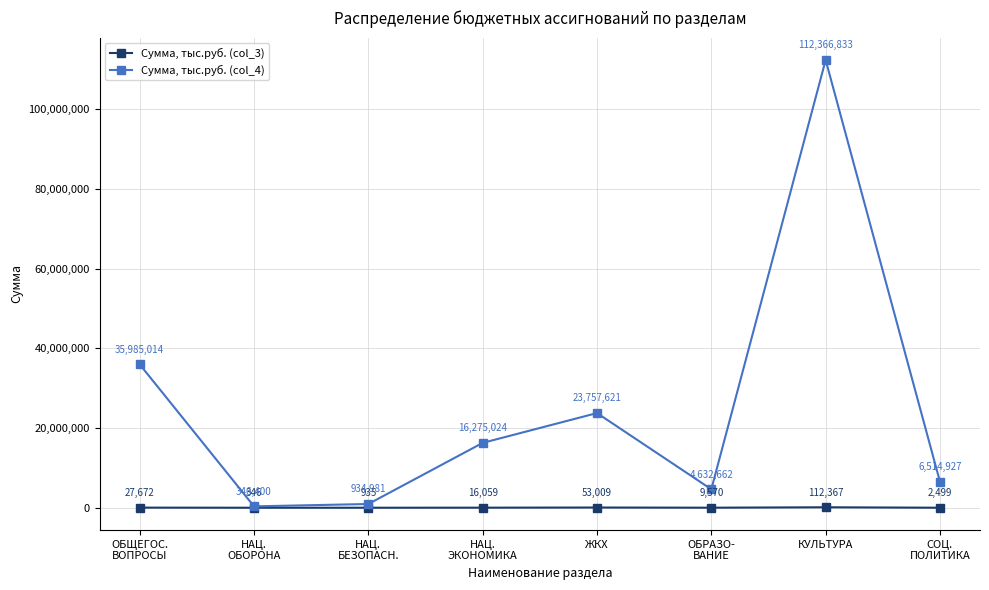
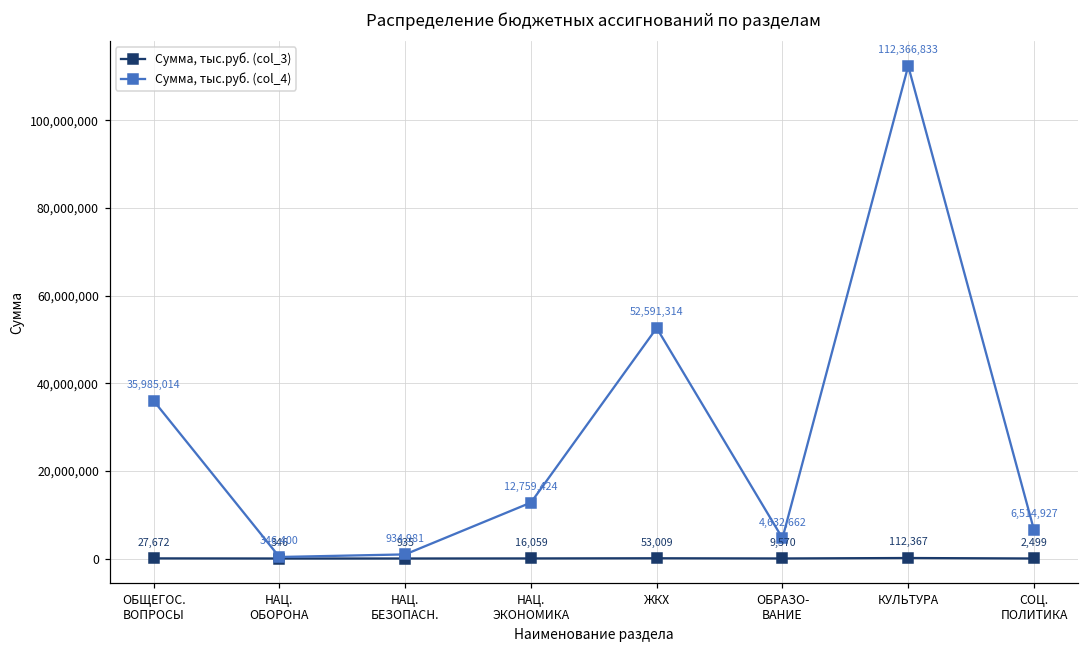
Сумма, тыс.руб. (col_4), НАЦ. ЭКОНОМИКА: 16,275,024 -> 12,759,424
Сумма, тыс.руб. (col_4), ЖКХ: 23,757,621 -> 52,591,314
